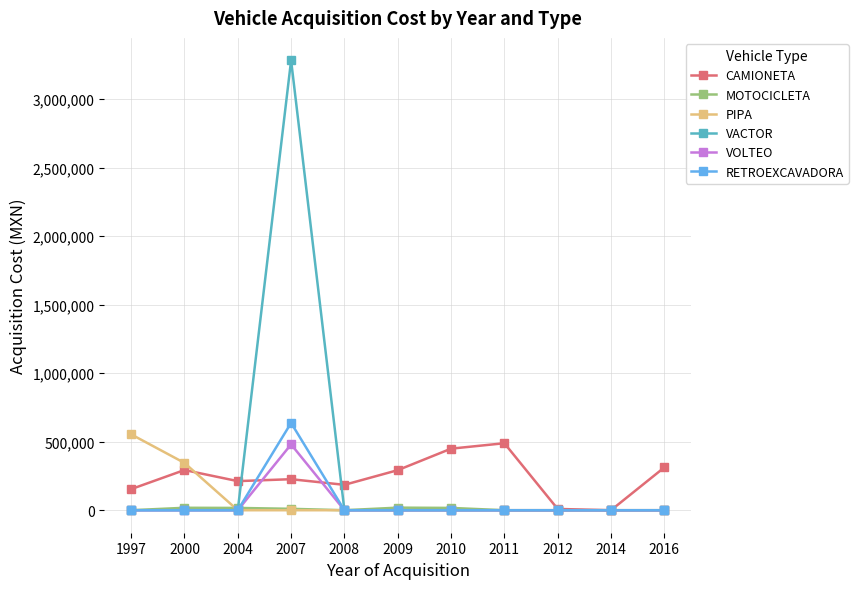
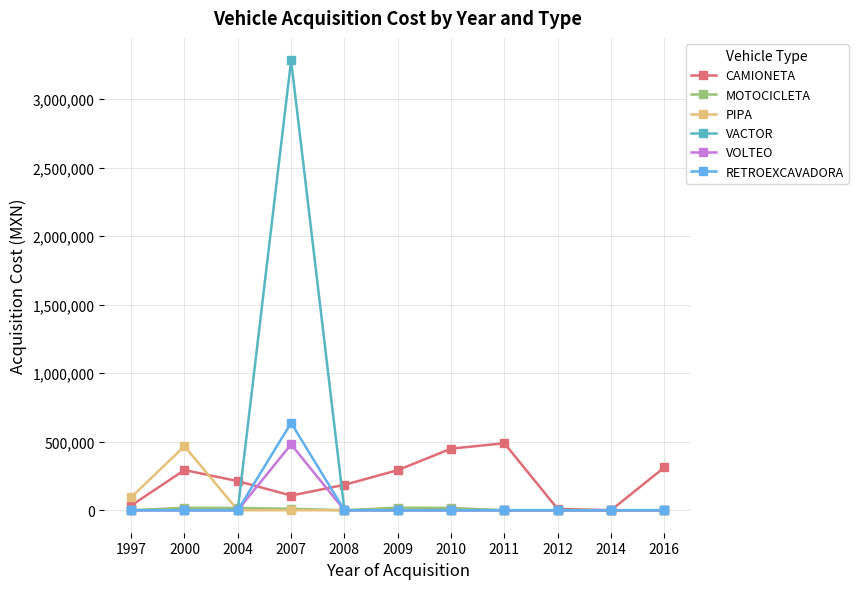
CAMIONETA, 1997: 150,000 -> 30,000
PIPA, 1997: 550,000 -> 100,000
PIPA, 2000: 350,000 -> 470,000
CAMIONETA, 2007: 230,000 -> 110,000
